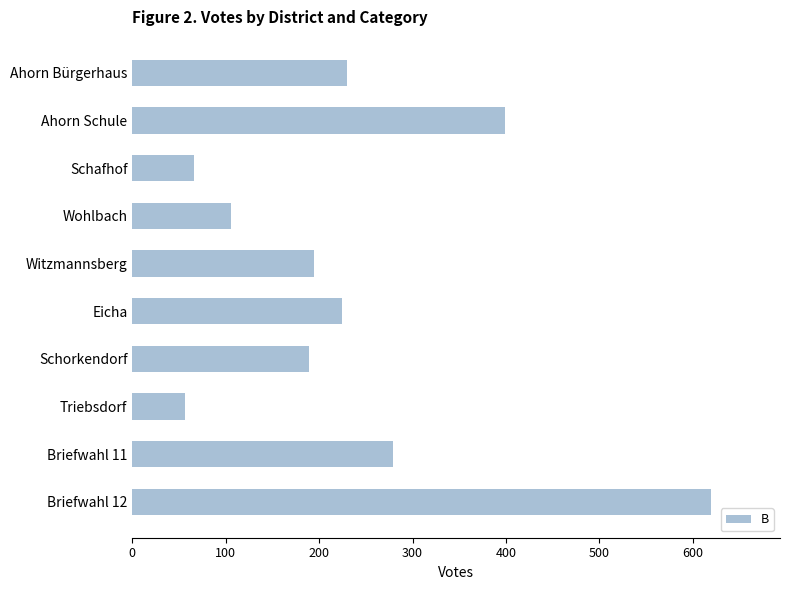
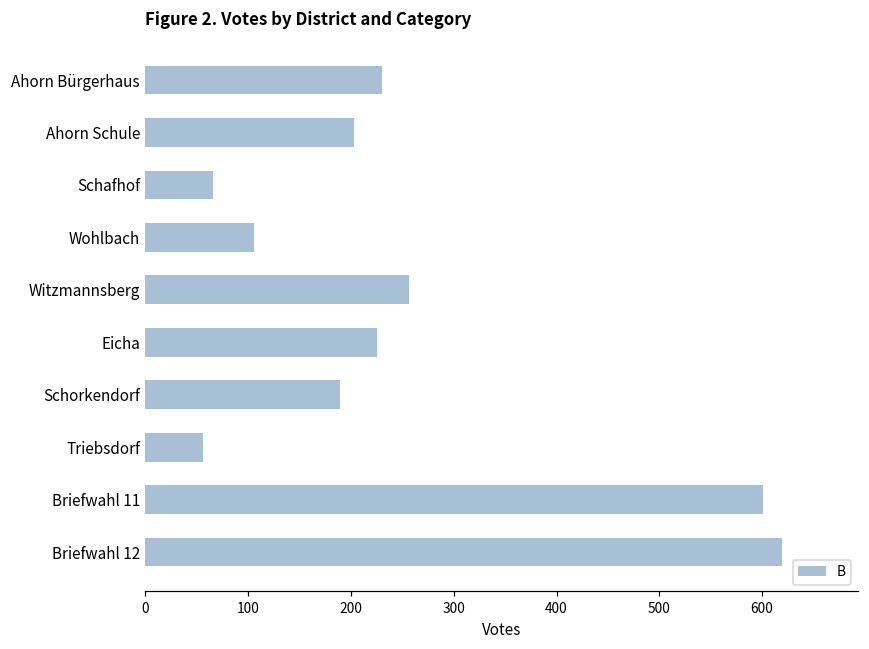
Ahorn Schule: 400 -> 200
Witzmannsberg: 200 -> 260
Briefwahl 11: 280 -> 600
